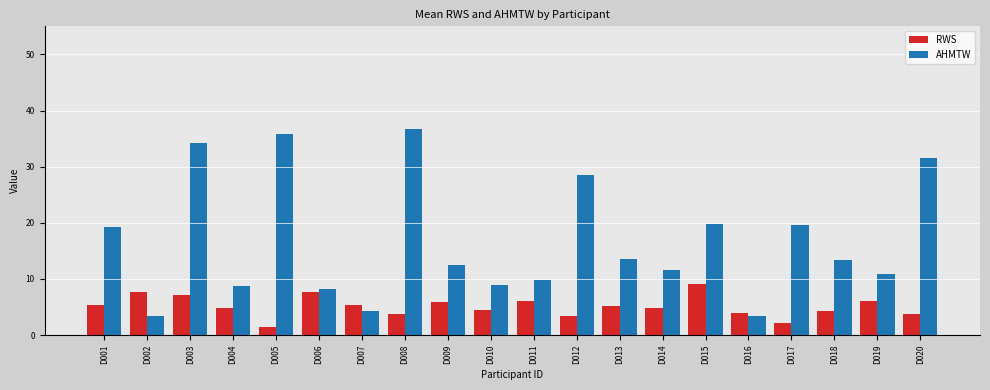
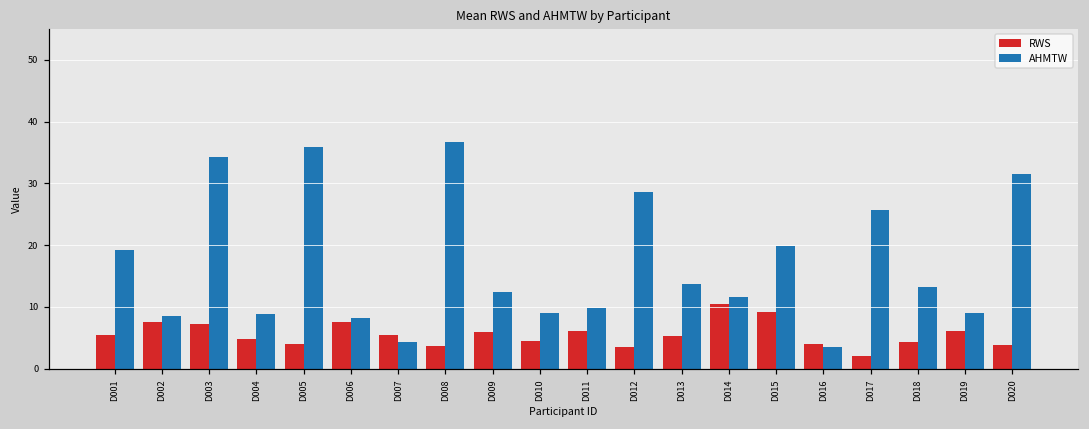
AHMTW, D002: 3 -> 8
RWS, D005: 2 -> 4
RWS, D014: 5 -> 10
AHMTW, D017: 20 -> 26
AHMTW, D019: 11 -> 9
